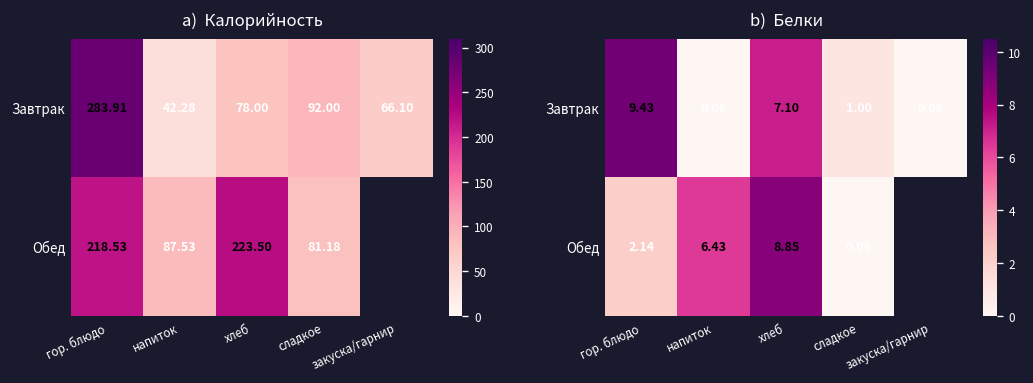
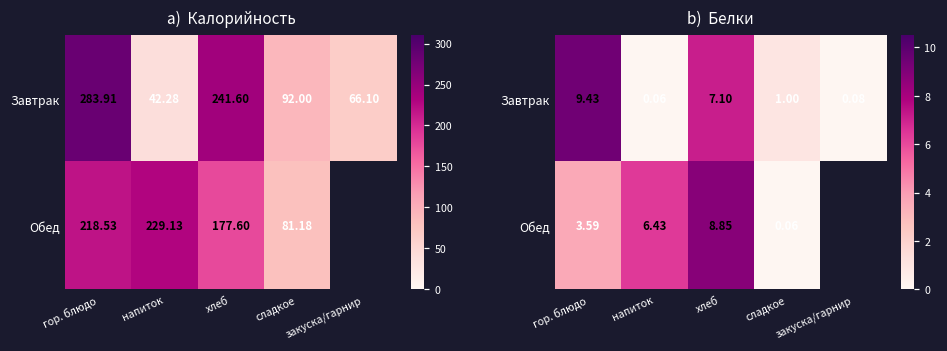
a) Калорийность, Завтрак, хлеб: 78.00 -> 241.60
a) Калорийность, Обед, напиток: 87.53 -> 229.13
a) Калорийность, Обед, хлеб: 223.50 -> 177.60
b) Белки, Обед, гор. блюдо: 2.14 -> 3.59
